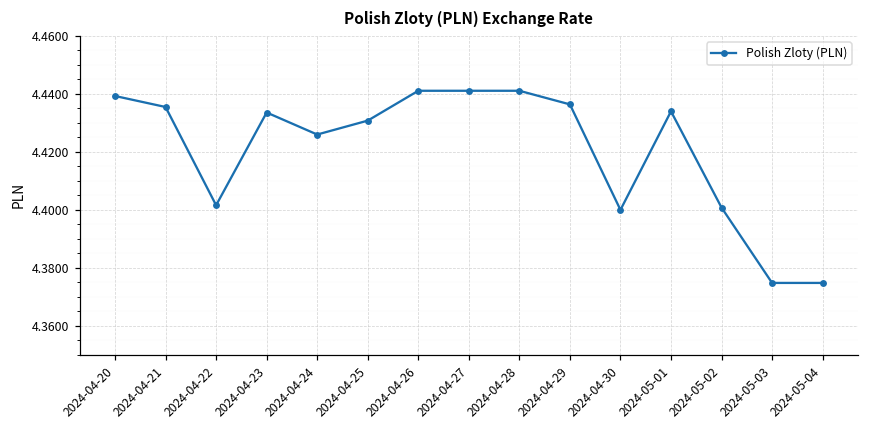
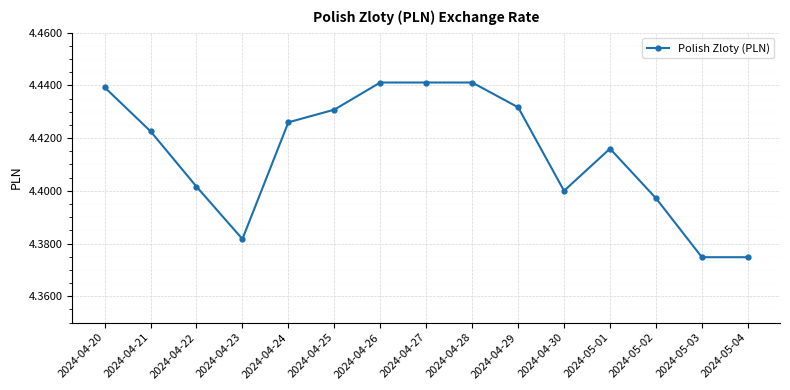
2024-04-21: 4.436 -> 4.423
2024-04-23: 4.434 -> 4.382
2024-04-29: 4.436 -> 4.432
2024-05-01: 4.434 -> 4.416
2024-05-02: 4.401 -> 4.397
